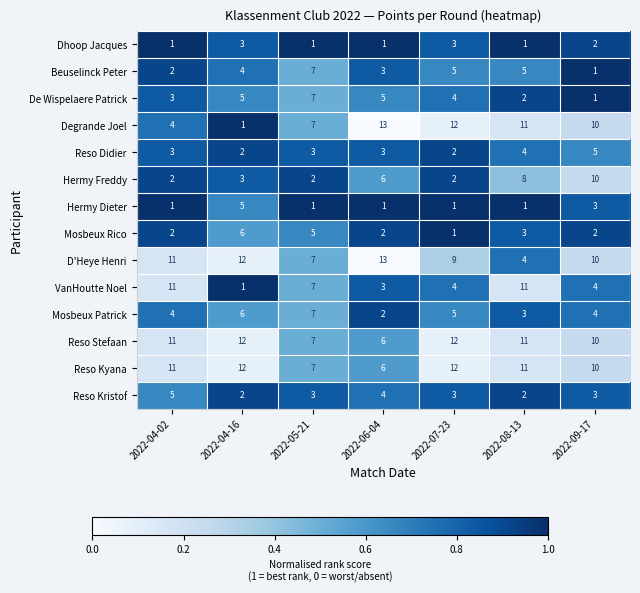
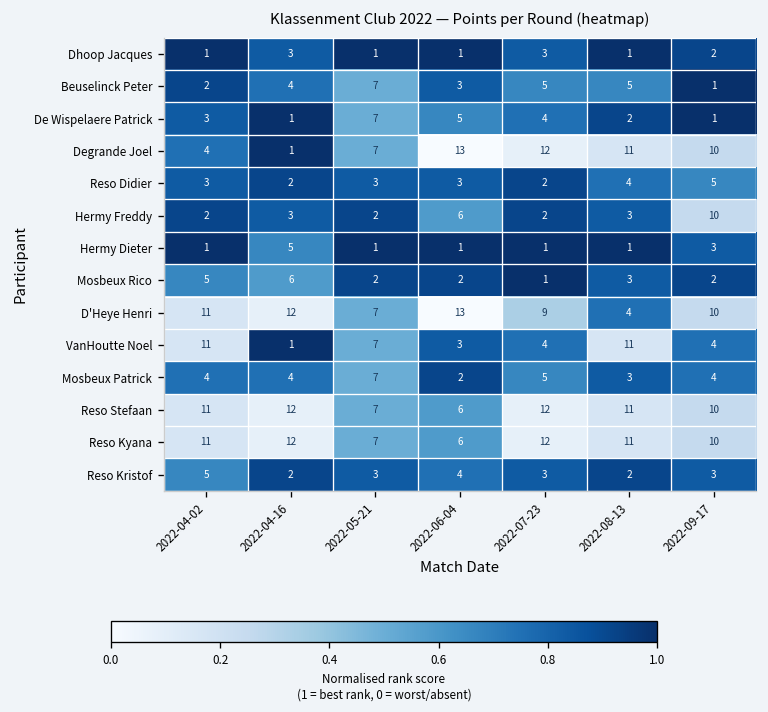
De Wispelaere Patrick, 2022-04-16: 5 -> 1
Hermy Freddy, 2022-08-13: 8 -> 3
Mosbeux Rico, 2022-04-02: 2 -> 5
Mosbeux Rico, 2022-05-21: 5 -> 2
Mosbeux Patrick, 2022-04-16: 6 -> 4
